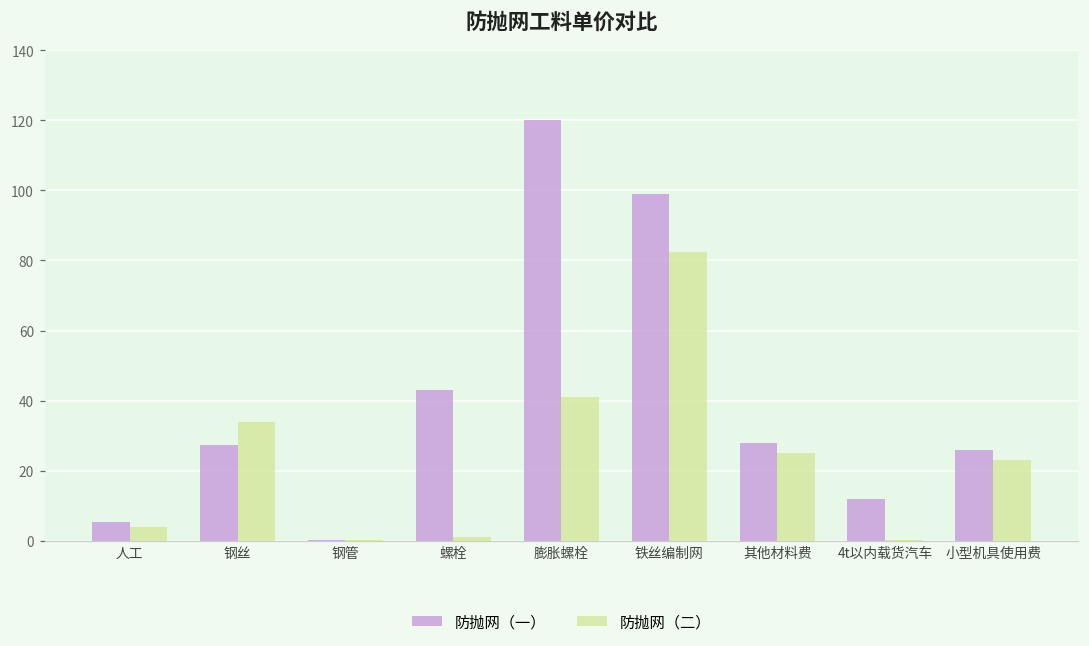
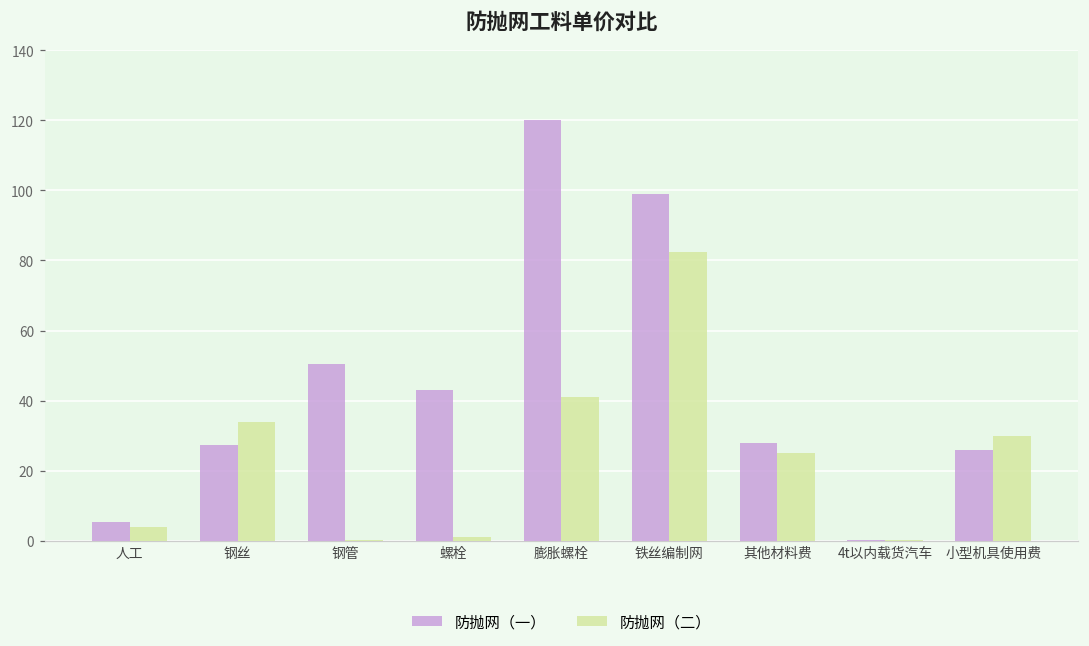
防抛网（一）, 钢管: 0 -> 51
防抛网（一）, 4t以内载货汽车: 12 -> 0
防抛网（二）, 小型机具使用费: 23 -> 30
